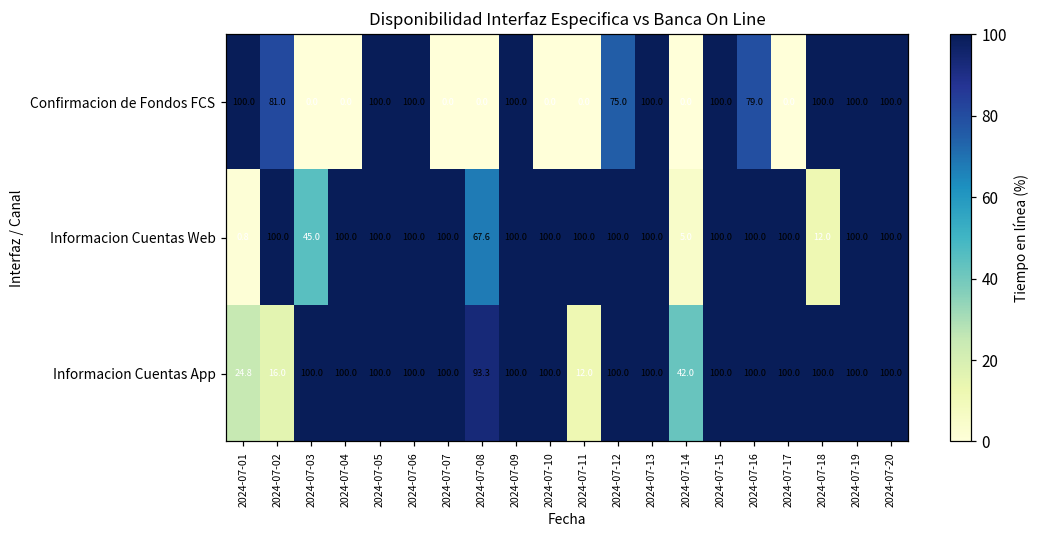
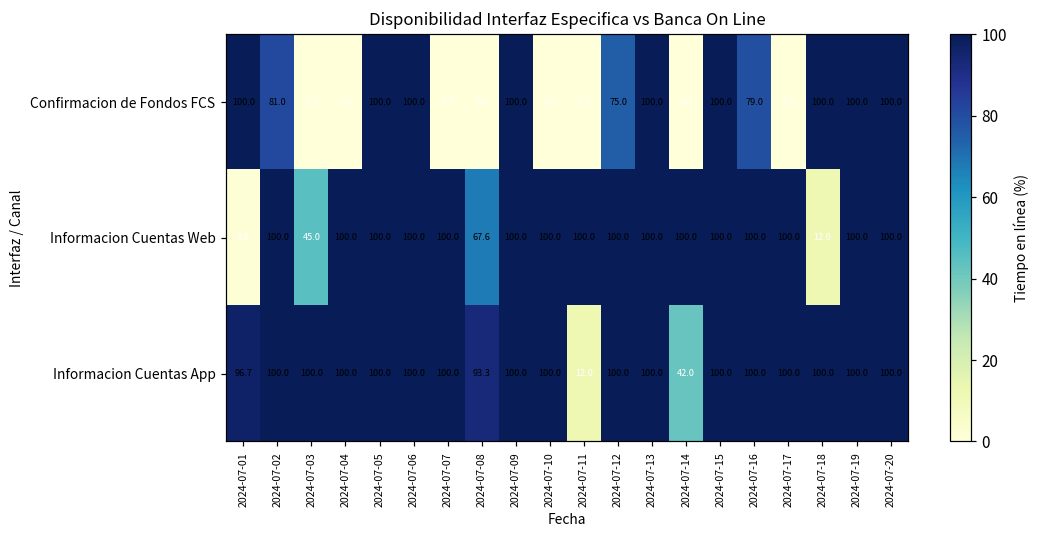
Informacion Cuentas Web, 2024-07-14: 5.0 -> 100.0
Informacion Cuentas App, 2024-07-01: 24.8 -> 96.7
Informacion Cuentas App, 2024-07-02: 16.0 -> 100.0
